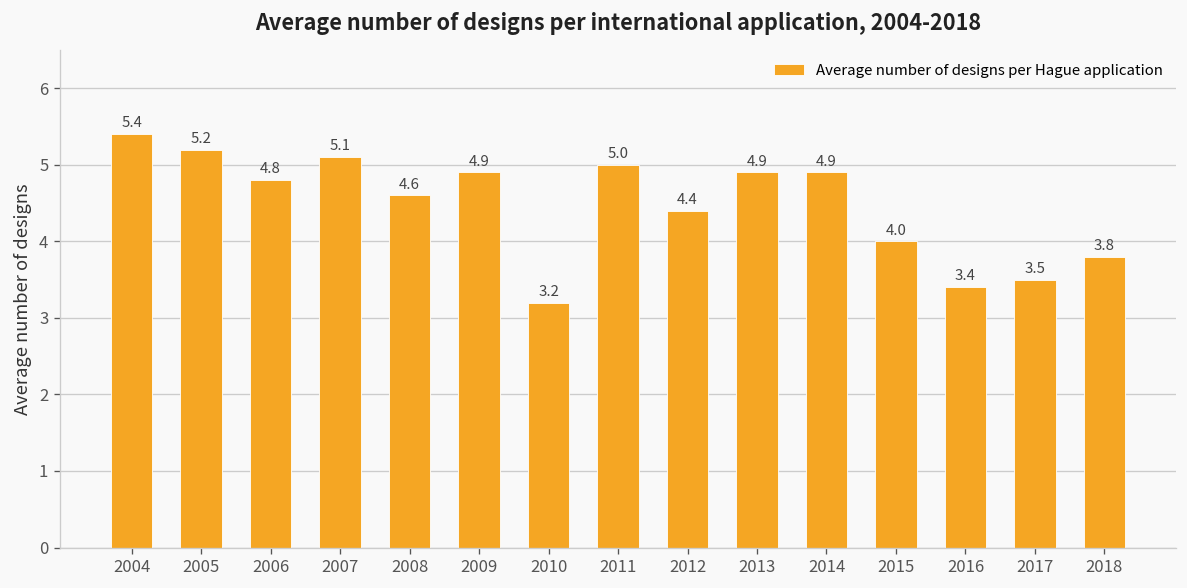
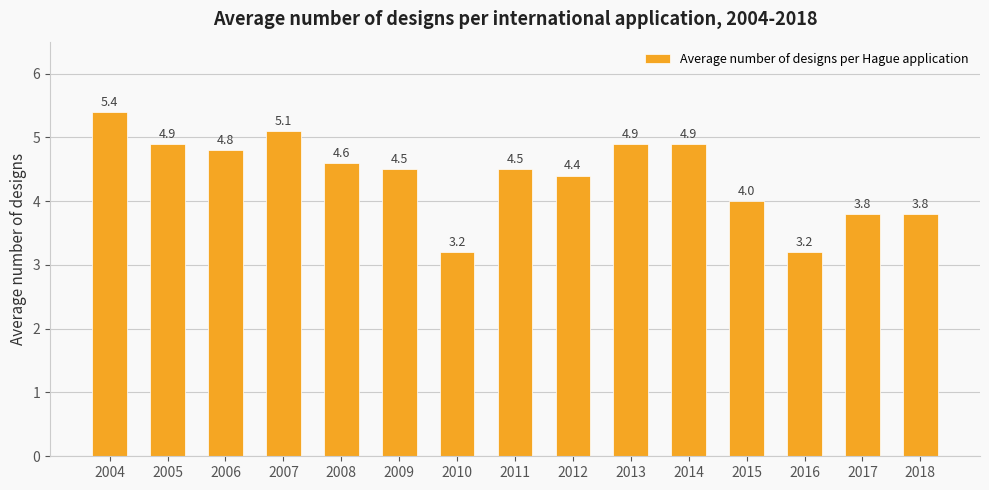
2005: 5.2 -> 4.9
2009: 4.9 -> 4.5
2011: 5.0 -> 4.5
2016: 3.4 -> 3.2
2017: 3.5 -> 3.8
